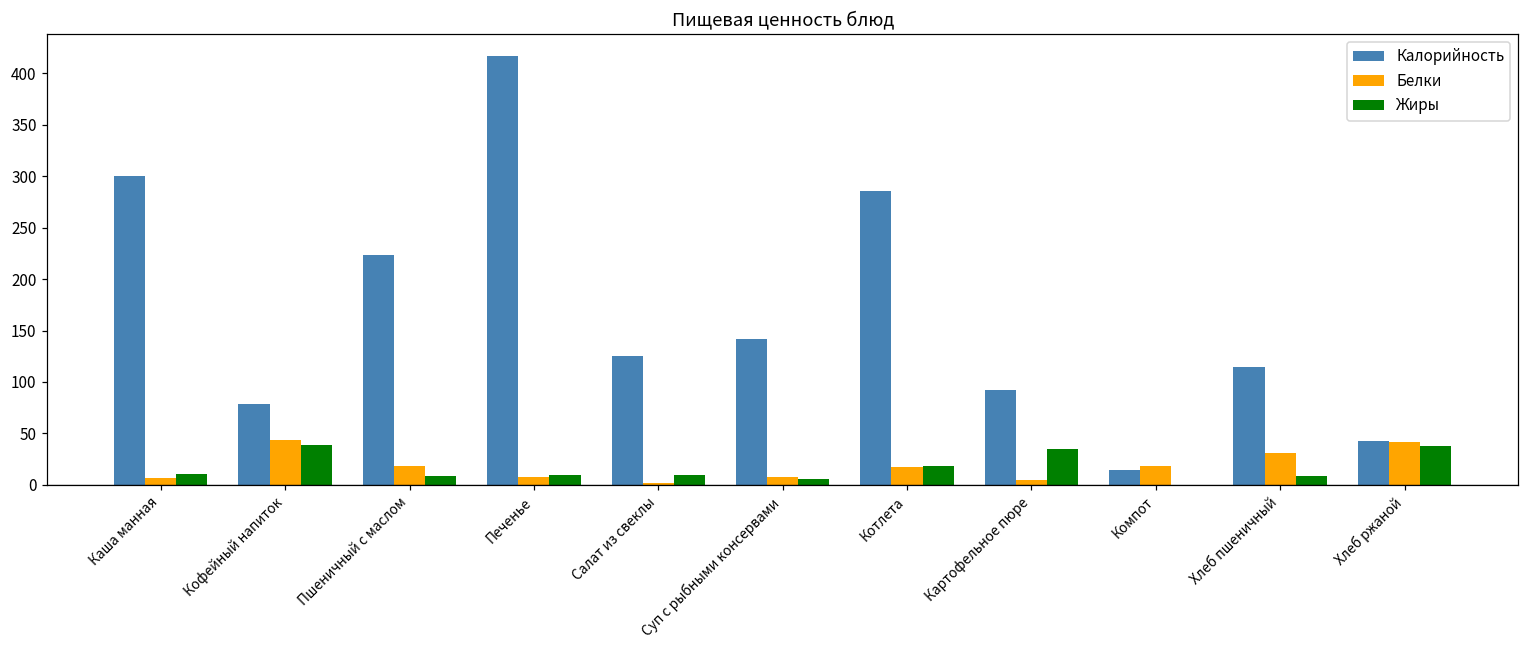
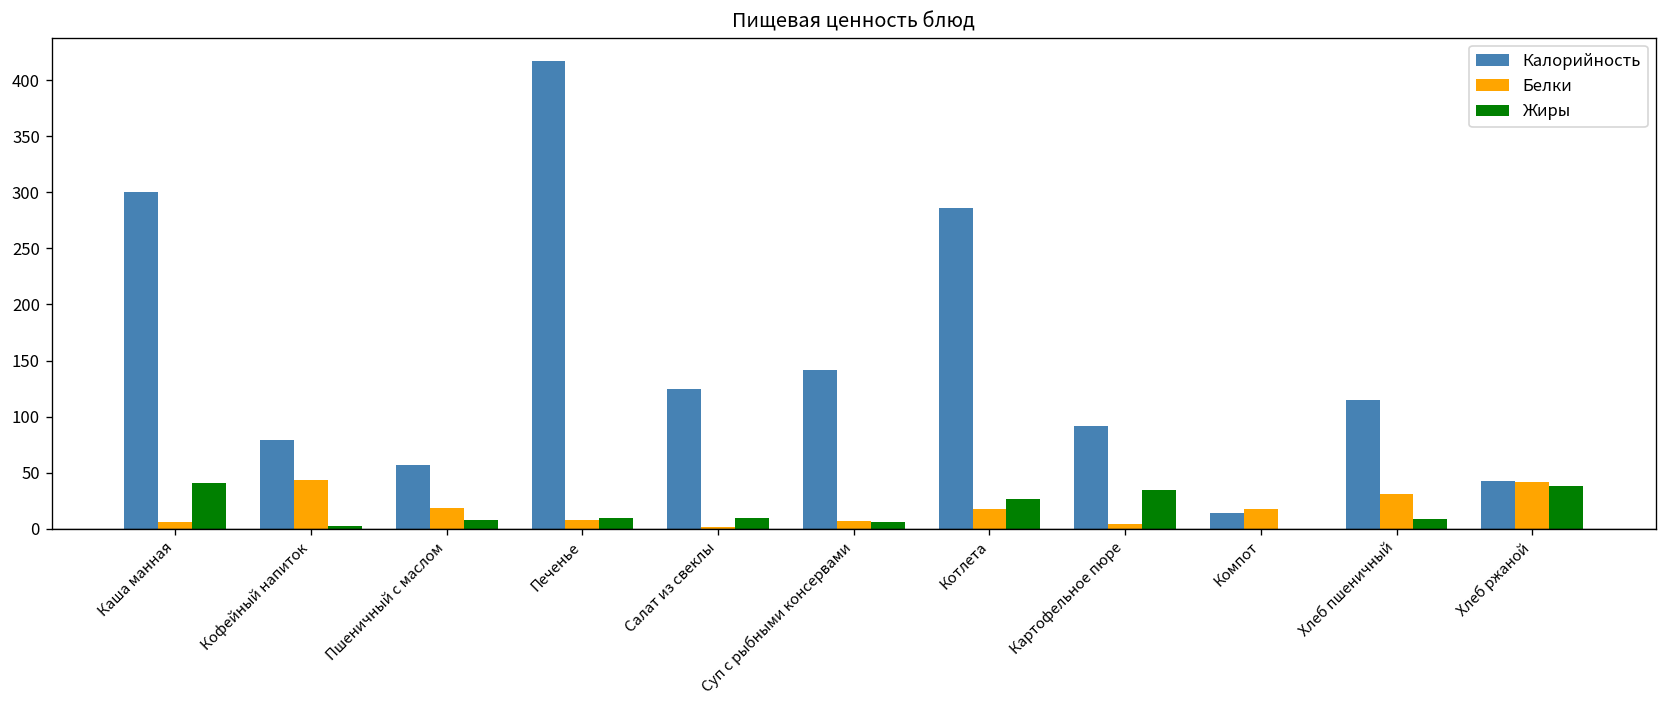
Жиры, Каша манная: 10 -> 40
Жиры, Кофейный напиток: 40 -> 0
Калорийность, Пшеничный с маслом: 220 -> 60
Жиры, Котлета: 20 -> 30
